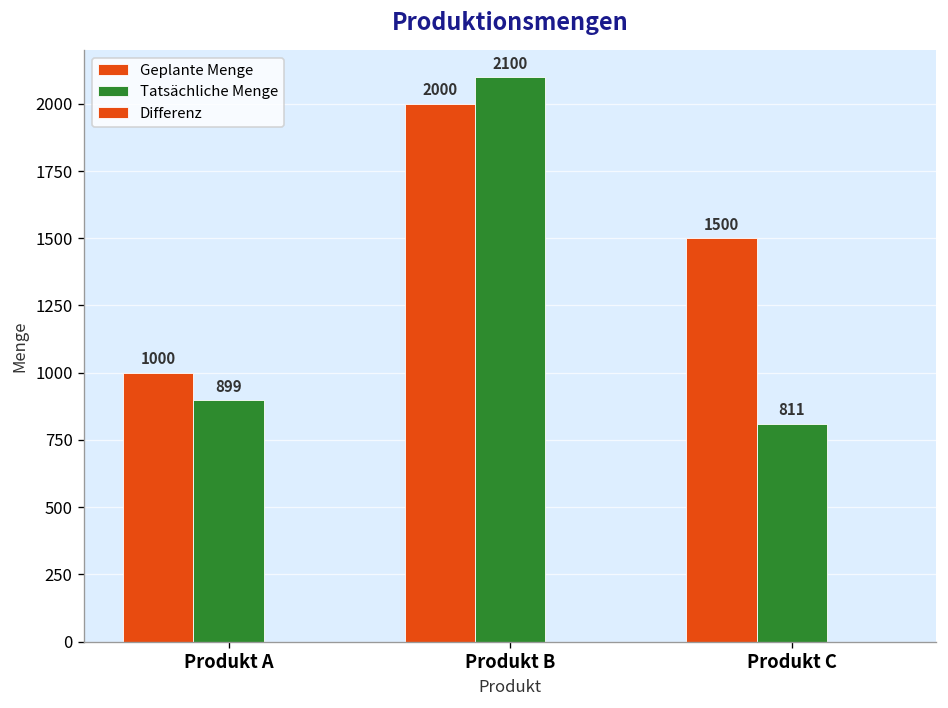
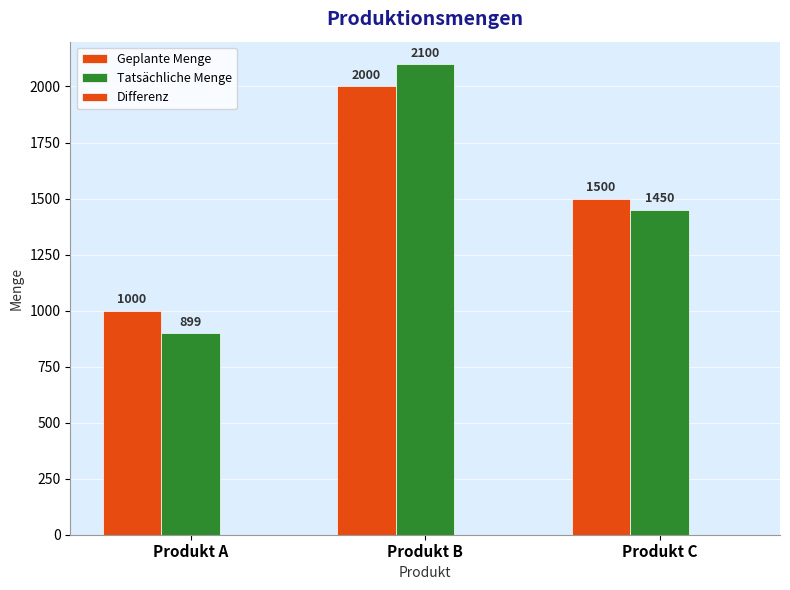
Tatsächliche Menge, Produkt C: 811 -> 1450
